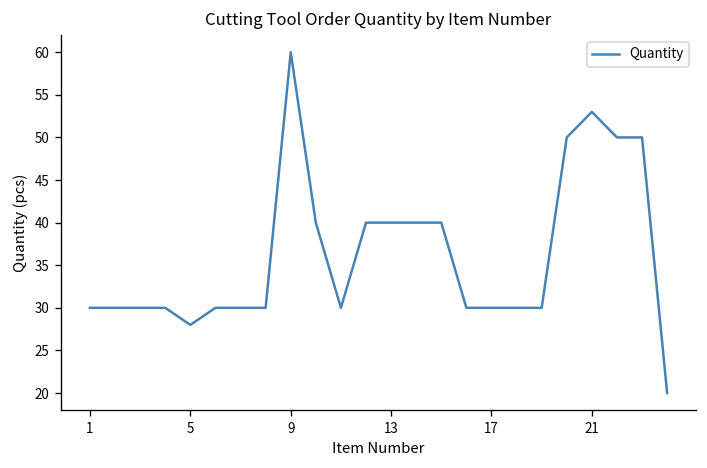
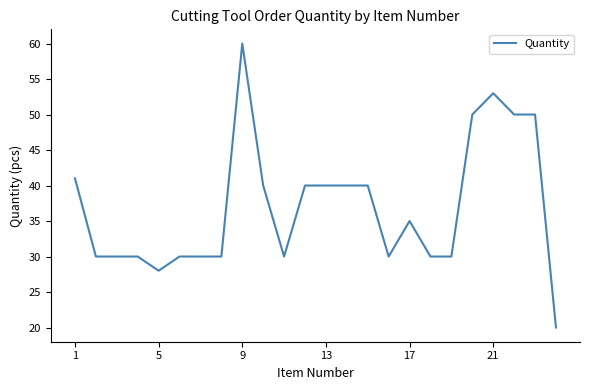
1: 30 -> 41
17: 30 -> 35
